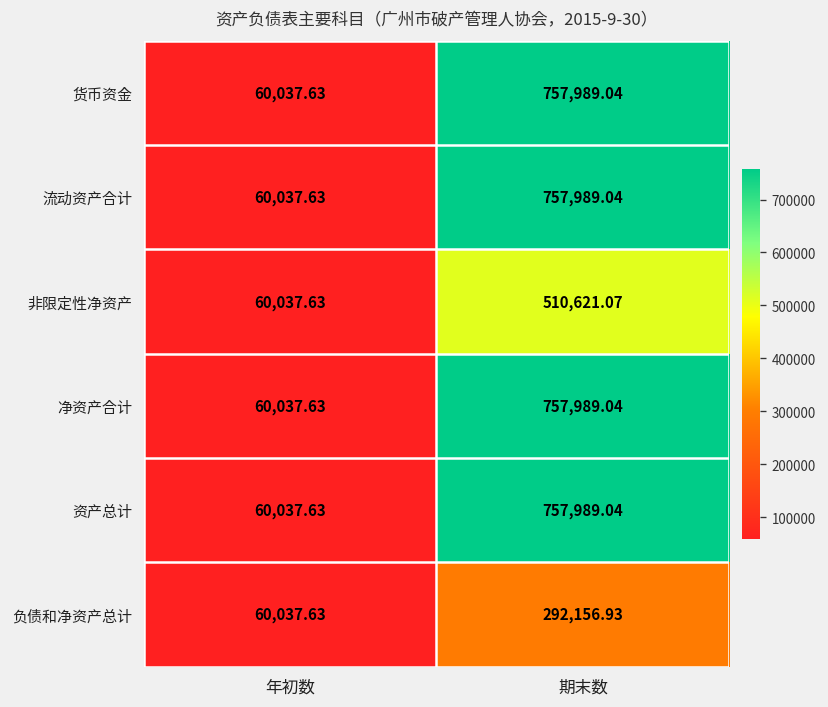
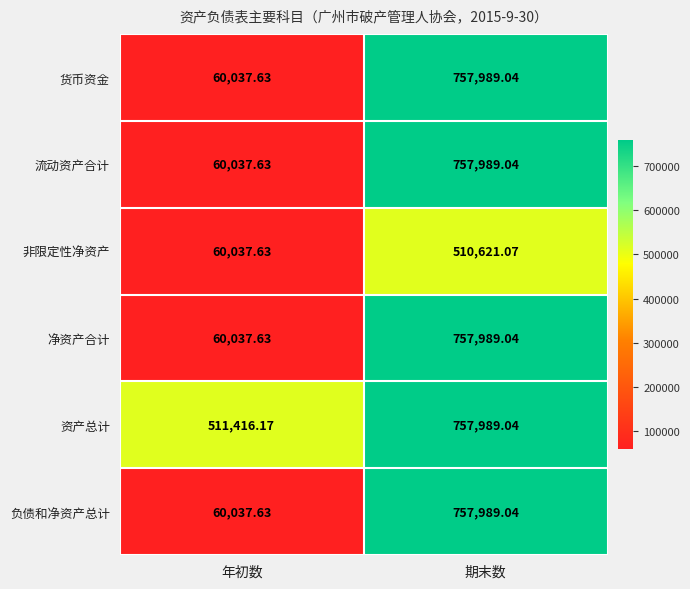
资产总计, 年初数: 60,037.63 -> 511,416.17
负债和净资产总计, 期末数: 292,156.93 -> 757,989.04
